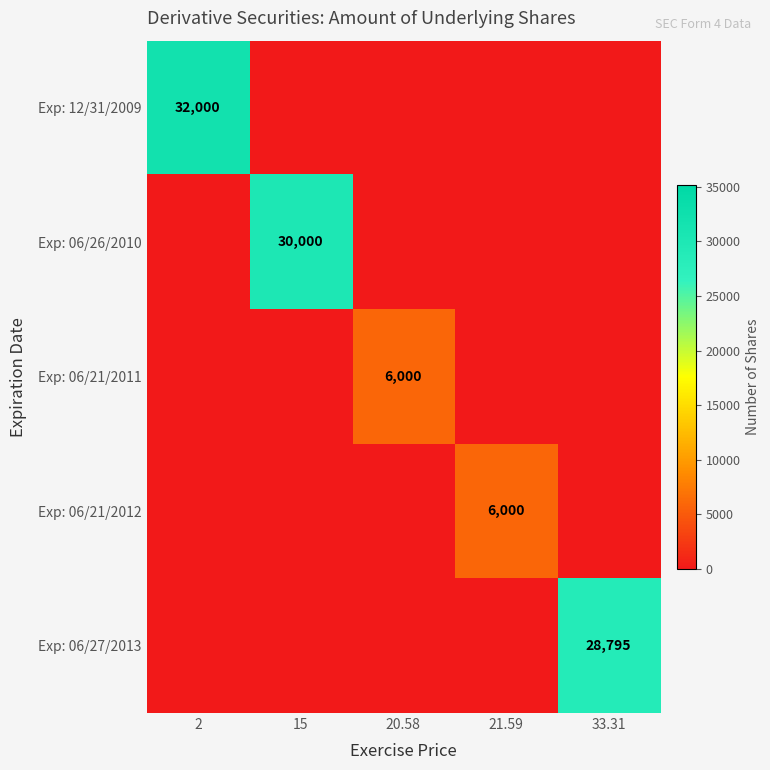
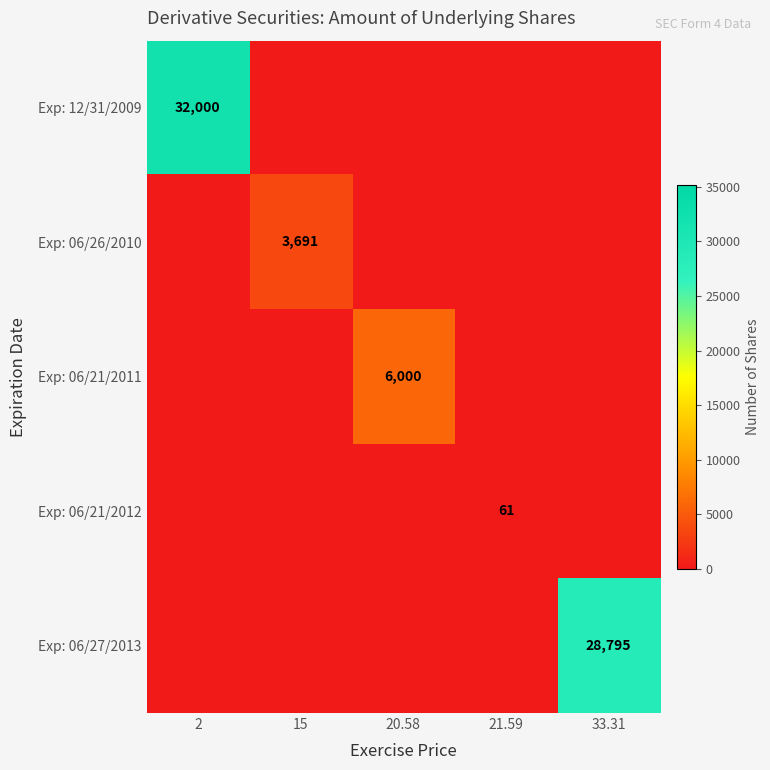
Exp: 06/26/2010, 15: 30,000 -> 3,691
Exp: 06/21/2012, 21.59: 6,000 -> 61
